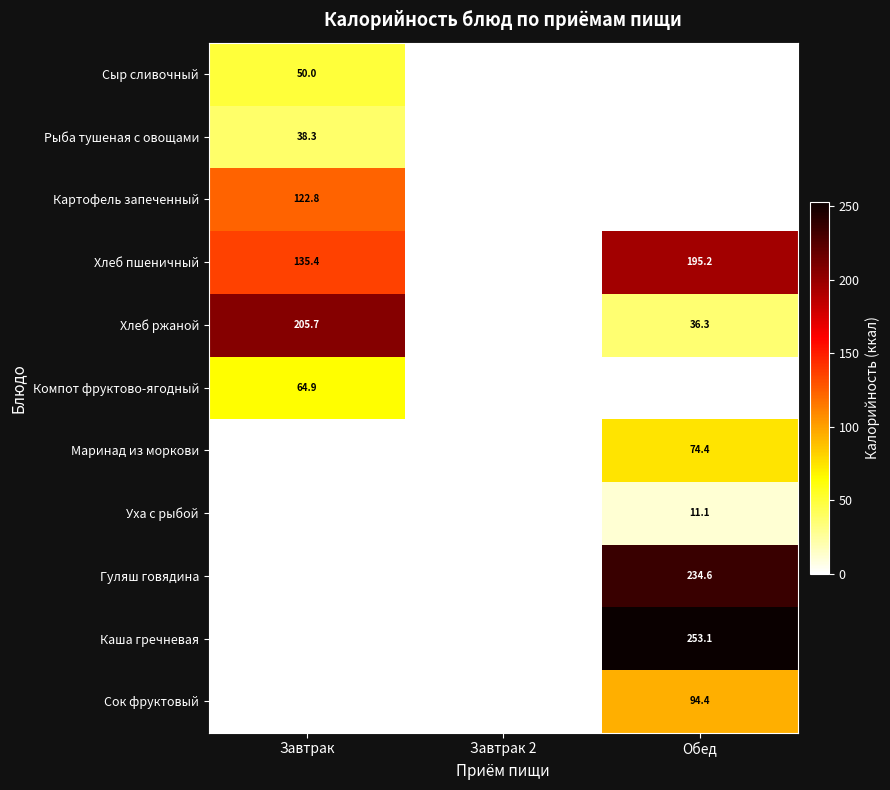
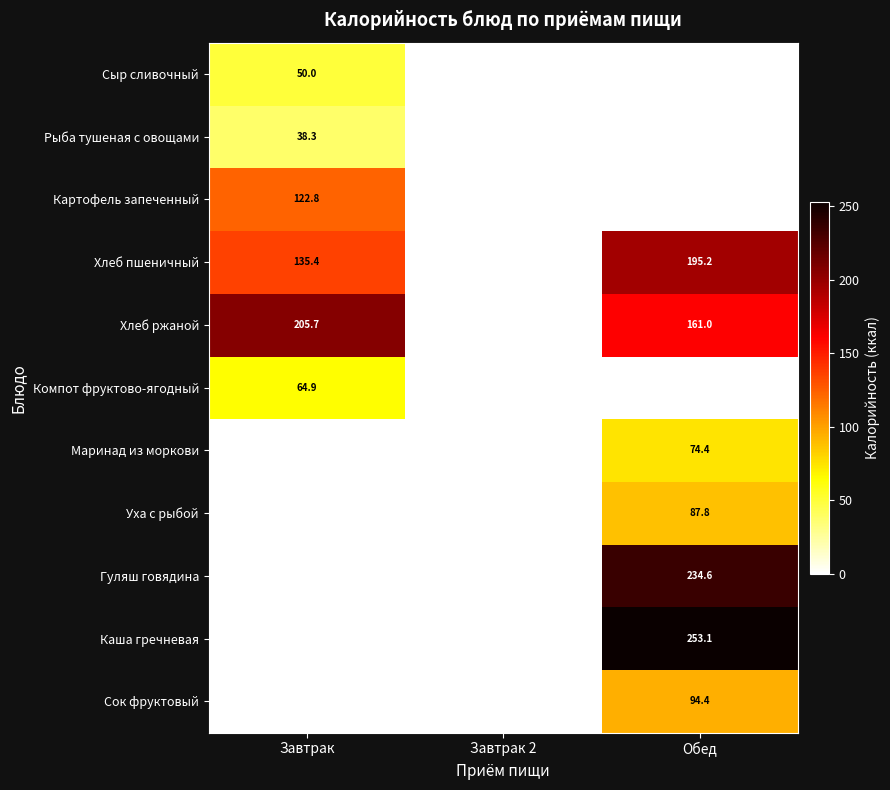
Хлеб ржаной, Обед: 36.3 -> 161.0
Уха с рыбой, Обед: 11.1 -> 87.8
